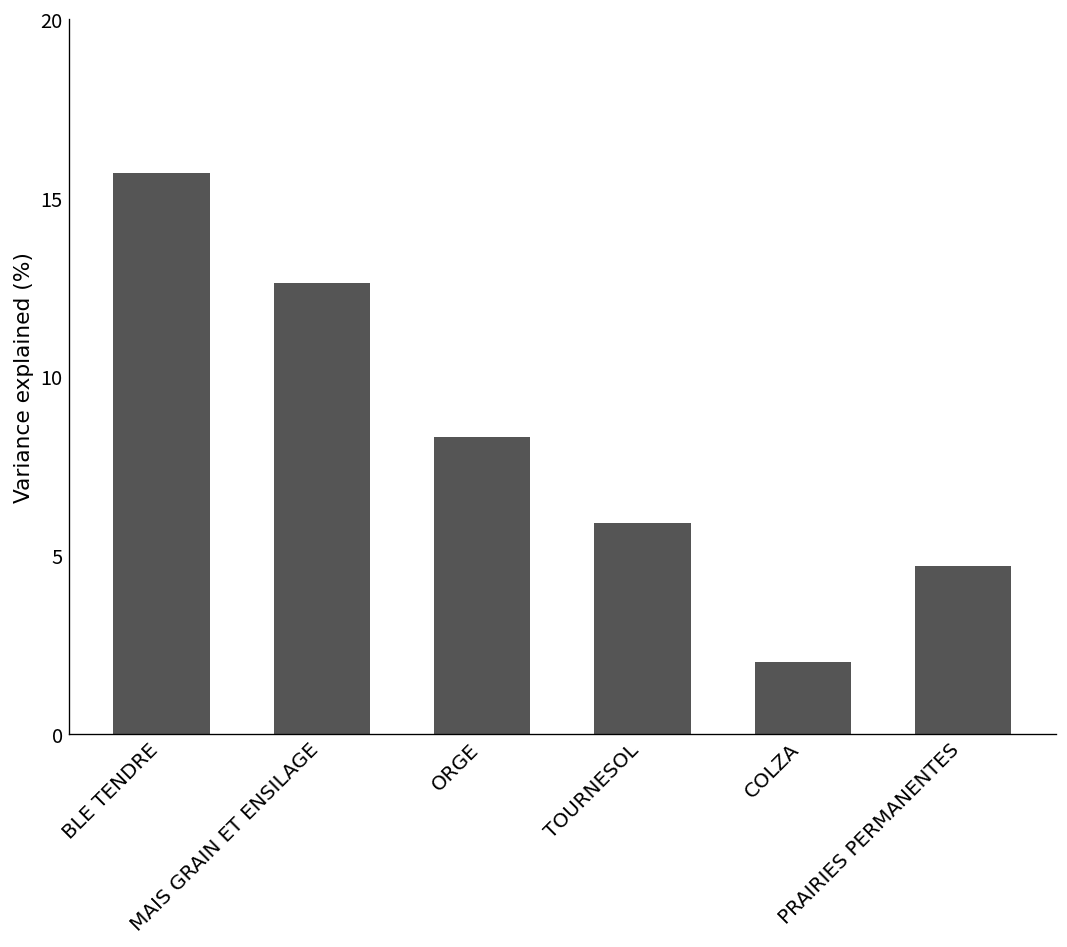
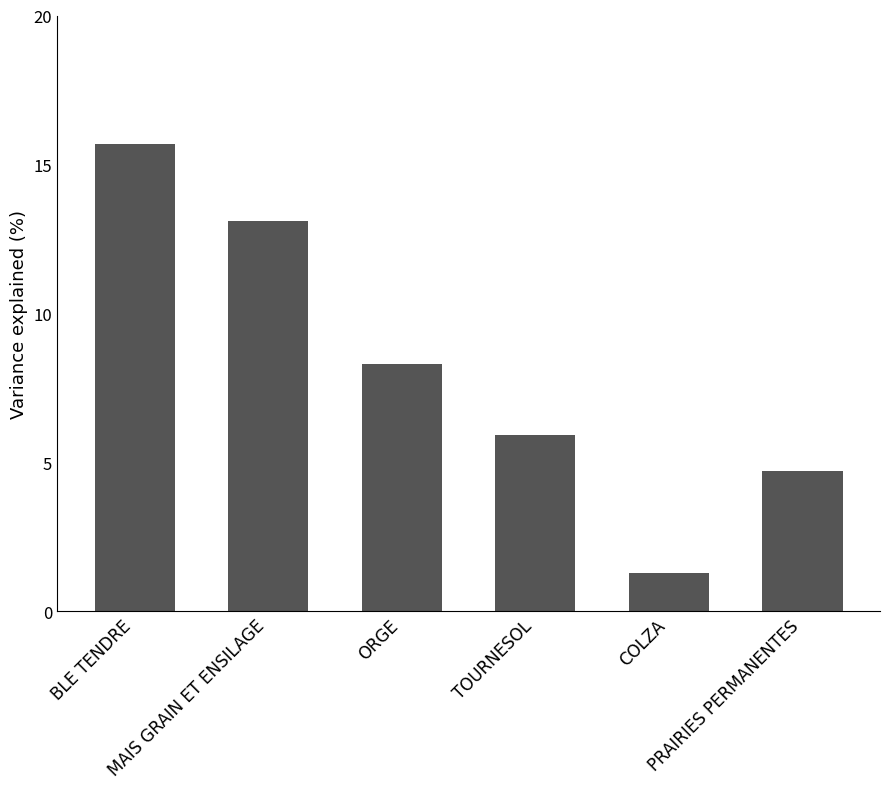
MAIS GRAIN ET ENSILAGE: 12.6 -> 13.1
COLZA: 2.0 -> 1.3
